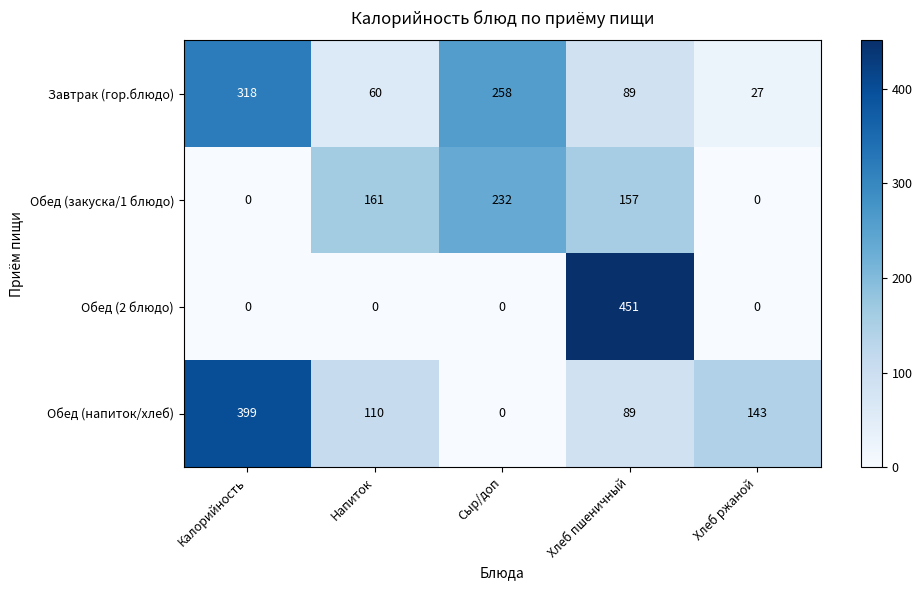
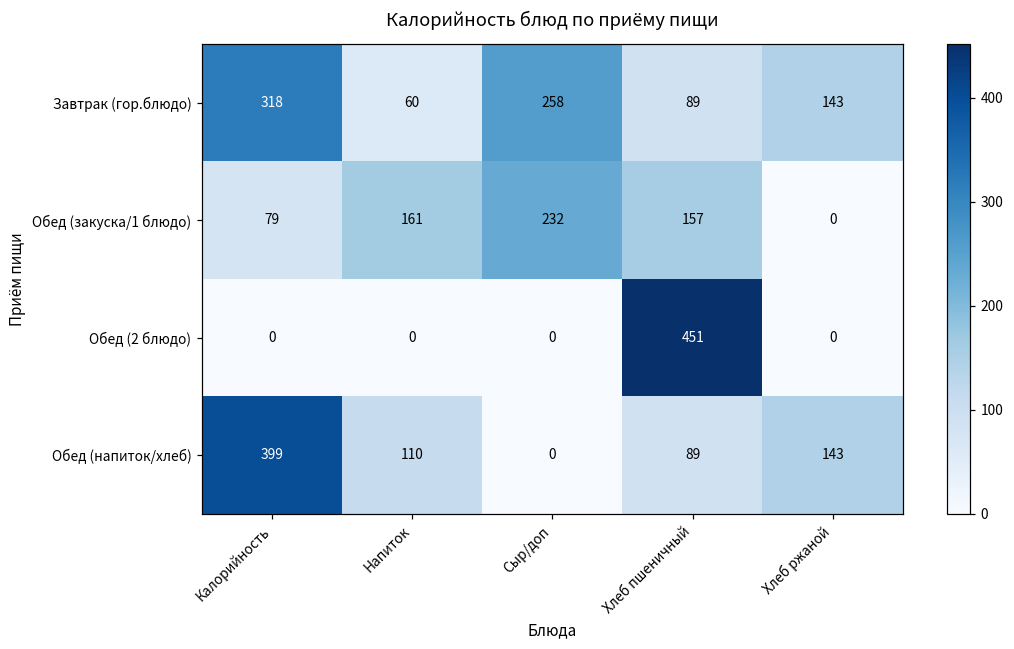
Завтрак (гор.блюдо), Хлеб ржаной: 27 -> 143
Обед (закуска/1 блюдо), Калорийность: 0 -> 79
